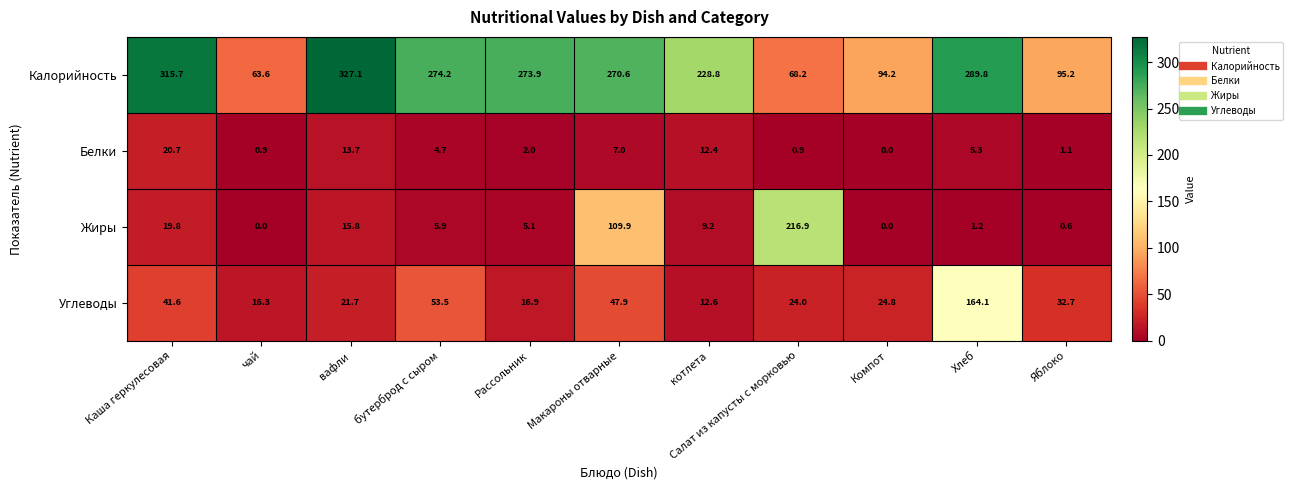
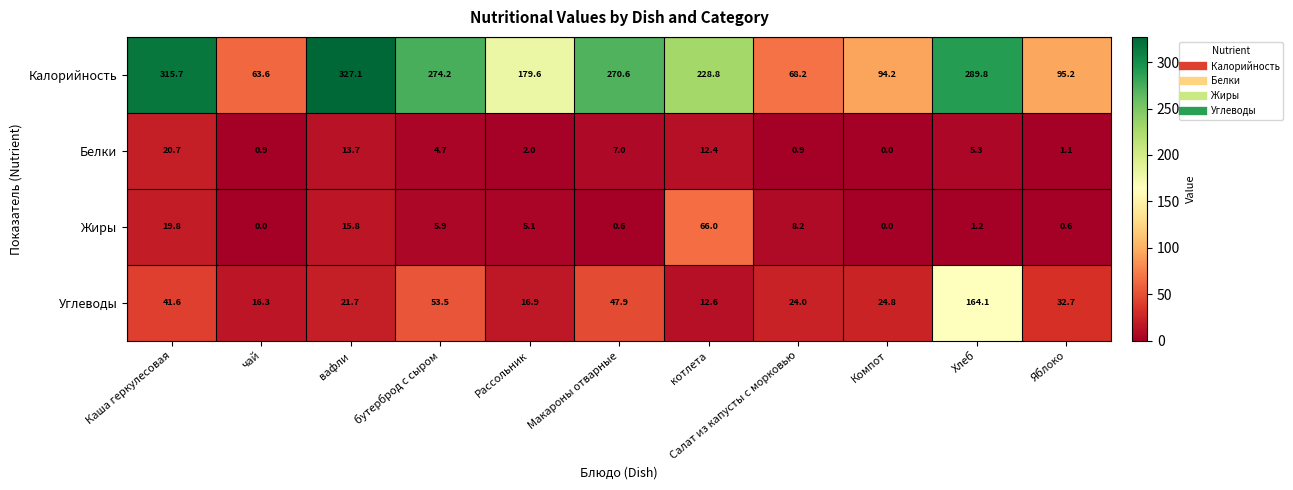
Калорийность, Рассольник: 273.9 -> 179.6
Жиры, Макароны отварные: 109.9 -> 0.6
Жиры, котлета: 9.2 -> 66.0
Жиры, Салат из капусты с морковью: 216.9 -> 8.2
